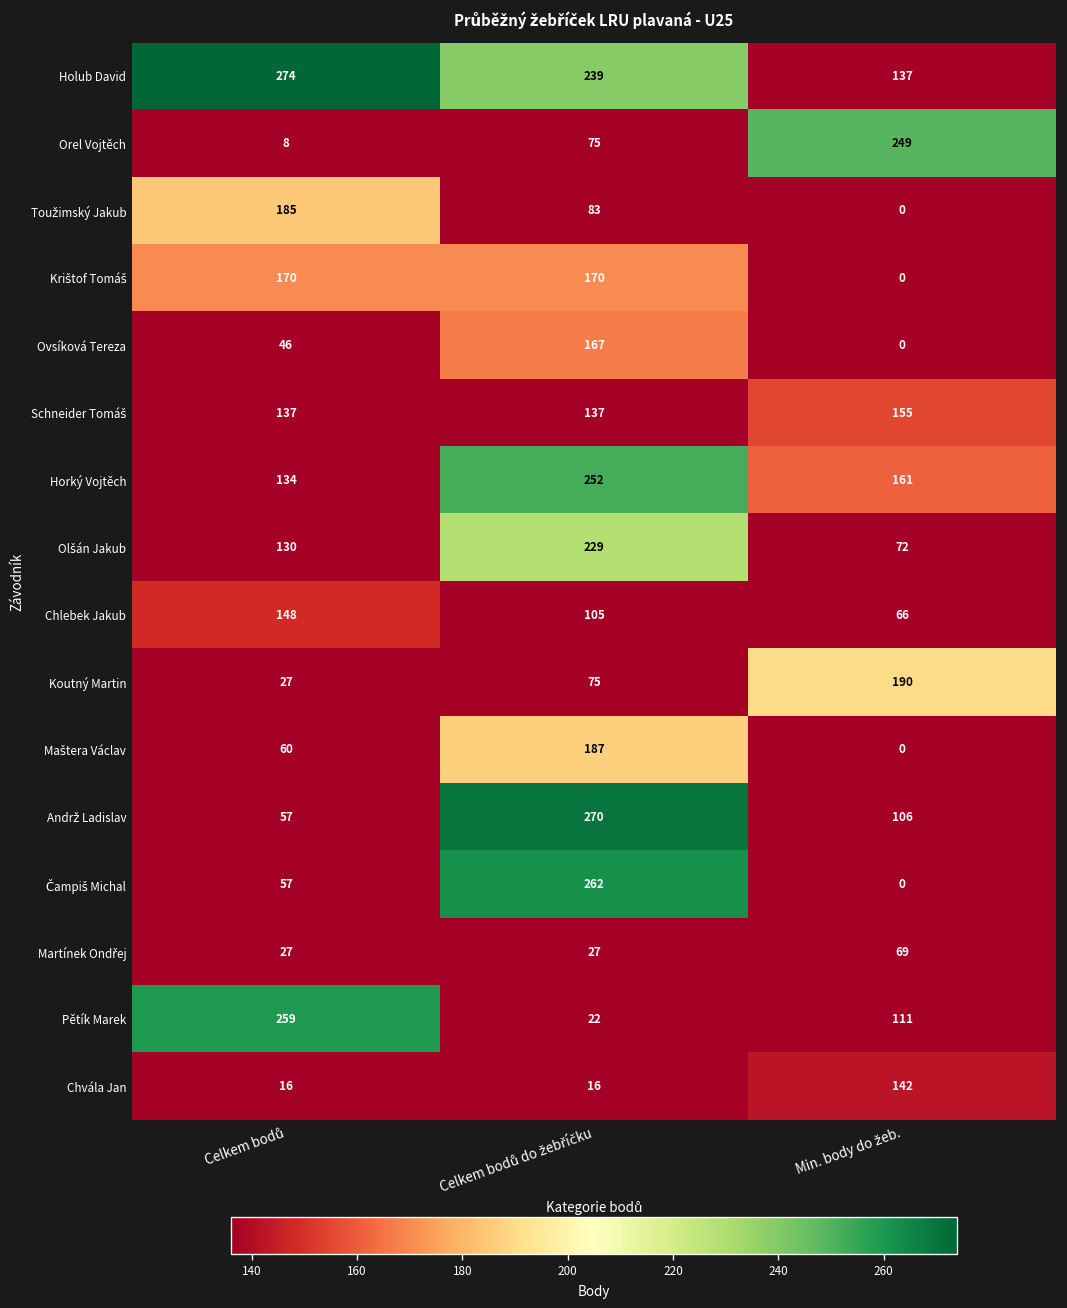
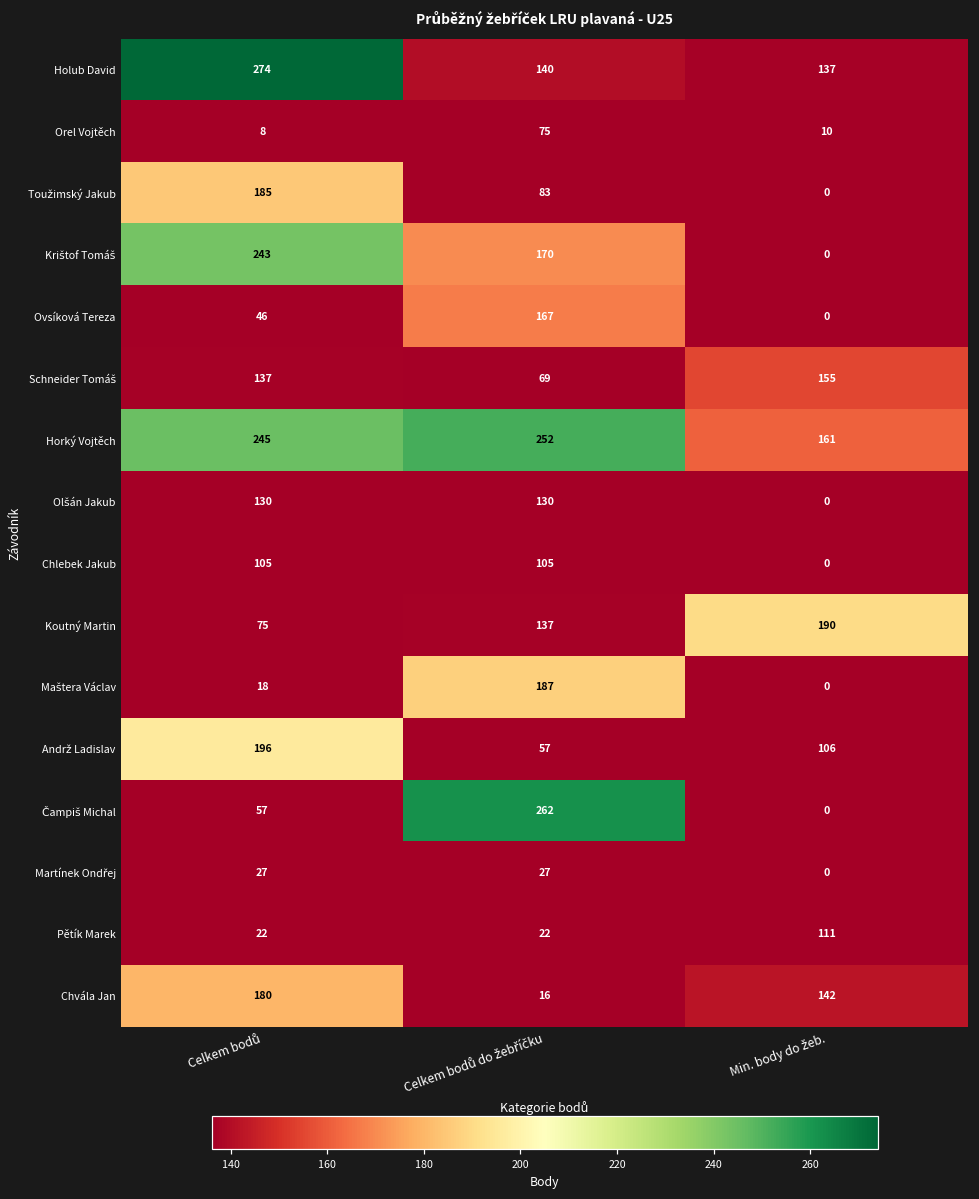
Holub David, Celkem bodů do žebříčku: 239 -> 140
Orel Vojtěch, Min. body do žeb.: 249 -> 10
Krištof Tomáš, Celkem bodů: 170 -> 243
Schneider Tomáš, Celkem bodů do žebříčku: 137 -> 69
Horký Vojtěch, Celkem bodů: 134 -> 245
Olšán Jakub, Celkem bodů do žebříčku: 229 -> 130
Olšán Jakub, Min. body do žeb.: 72 -> 0
Chlebek Jakub, Celkem bodů: 148 -> 105
Chlebek Jakub, Min. body do žeb.: 66 -> 0
Koutný Martin, Celkem bodů: 27 -> 75
Koutný Martin, Celkem bodů do žebříčku: 75 -> 137
Maštera Václav, Celkem bodů: 60 -> 18
Andrž Ladislav, Celkem bodů: 57 -> 196
Andrž Ladislav, Celkem bodů do žebříčku: 270 -> 57
Martínek Ondřej, Min. body do žeb.: 69 -> 0
Pětík Marek, Celkem bodů: 259 -> 22
Chvála Jan, Celkem bodů: 16 -> 180
